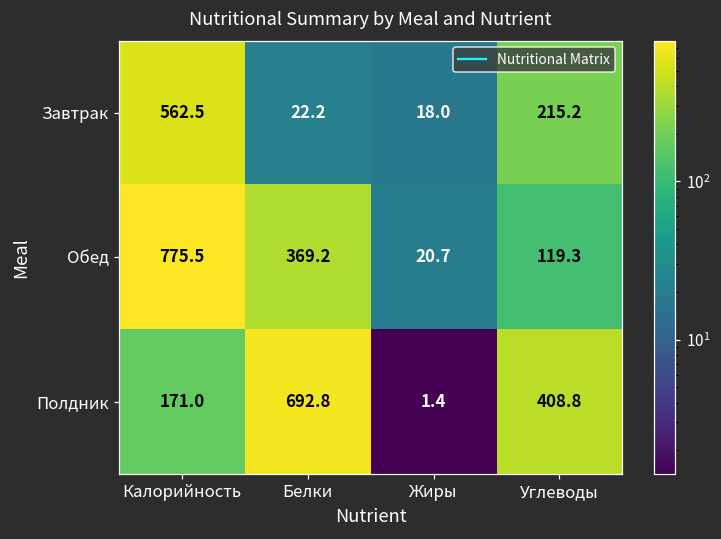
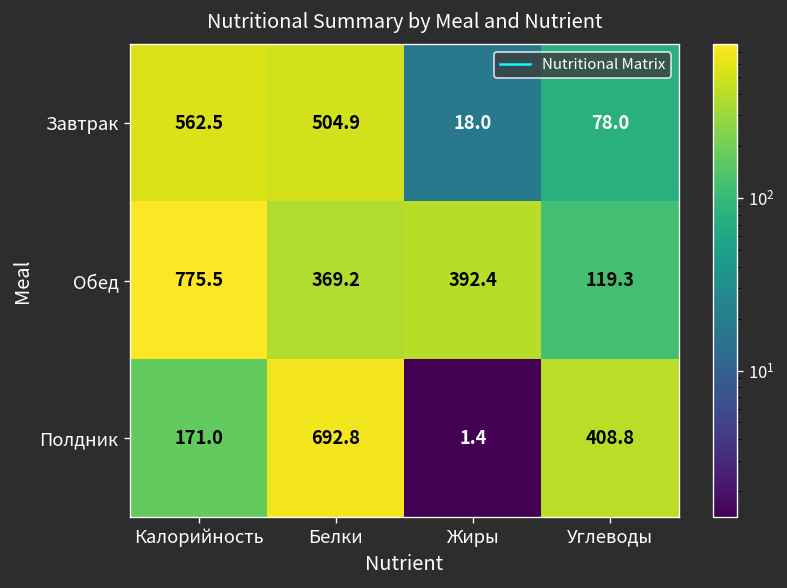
Завтрак, Белки: 22.2 -> 504.9
Завтрак, Углеводы: 215.2 -> 78.0
Обед, Жиры: 20.7 -> 392.4
